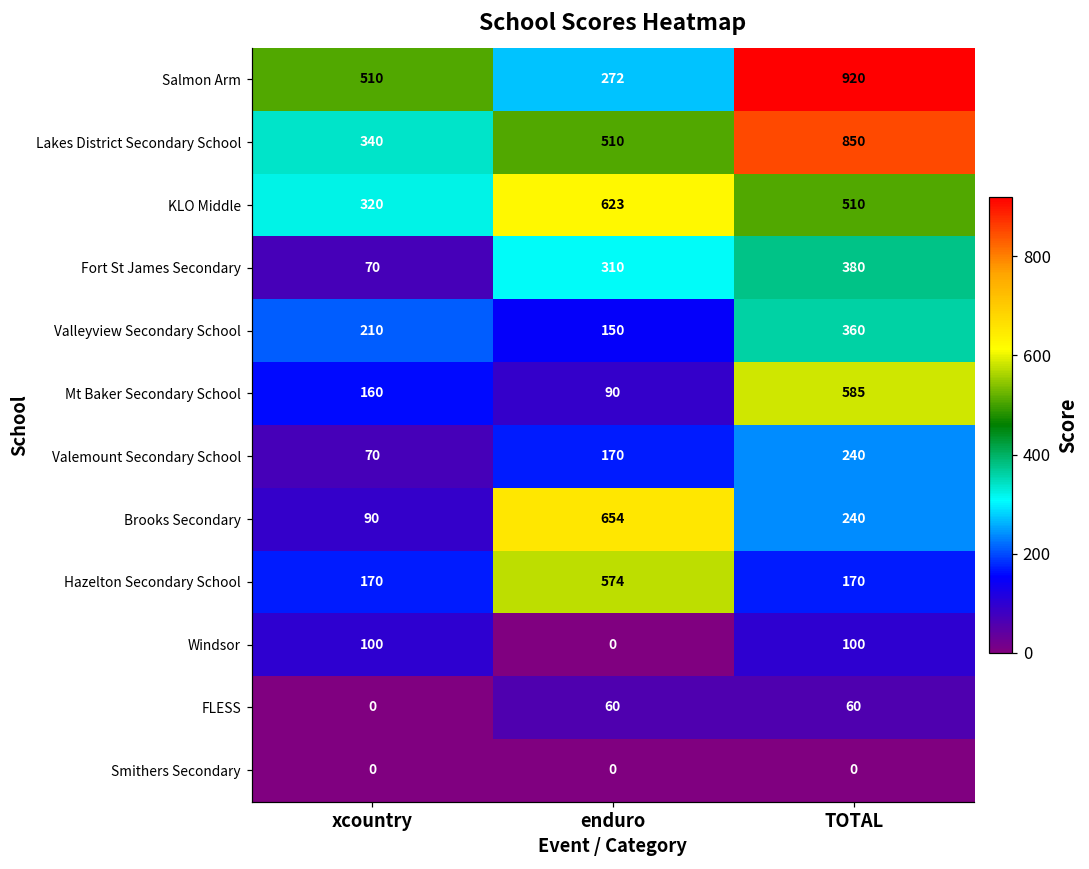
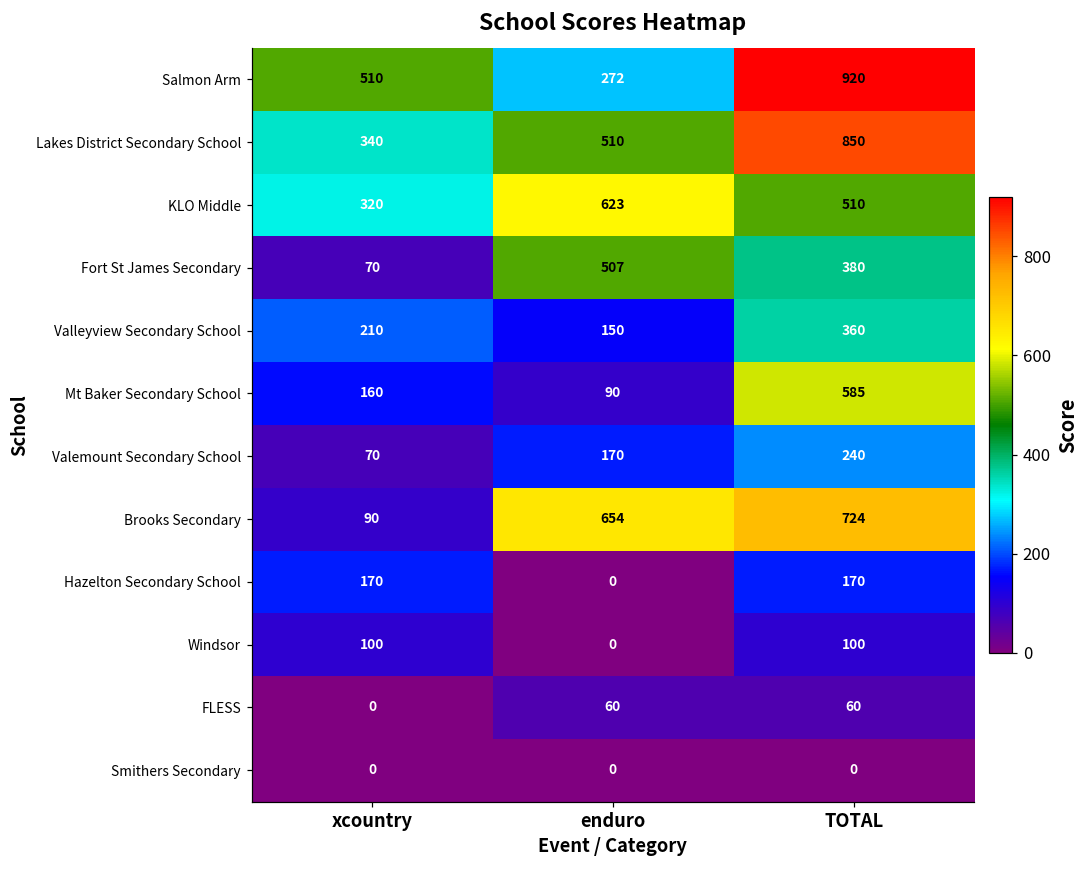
Fort St James Secondary, enduro: 310 -> 507
Brooks Secondary, TOTAL: 240 -> 724
Hazelton Secondary School, enduro: 574 -> 0
